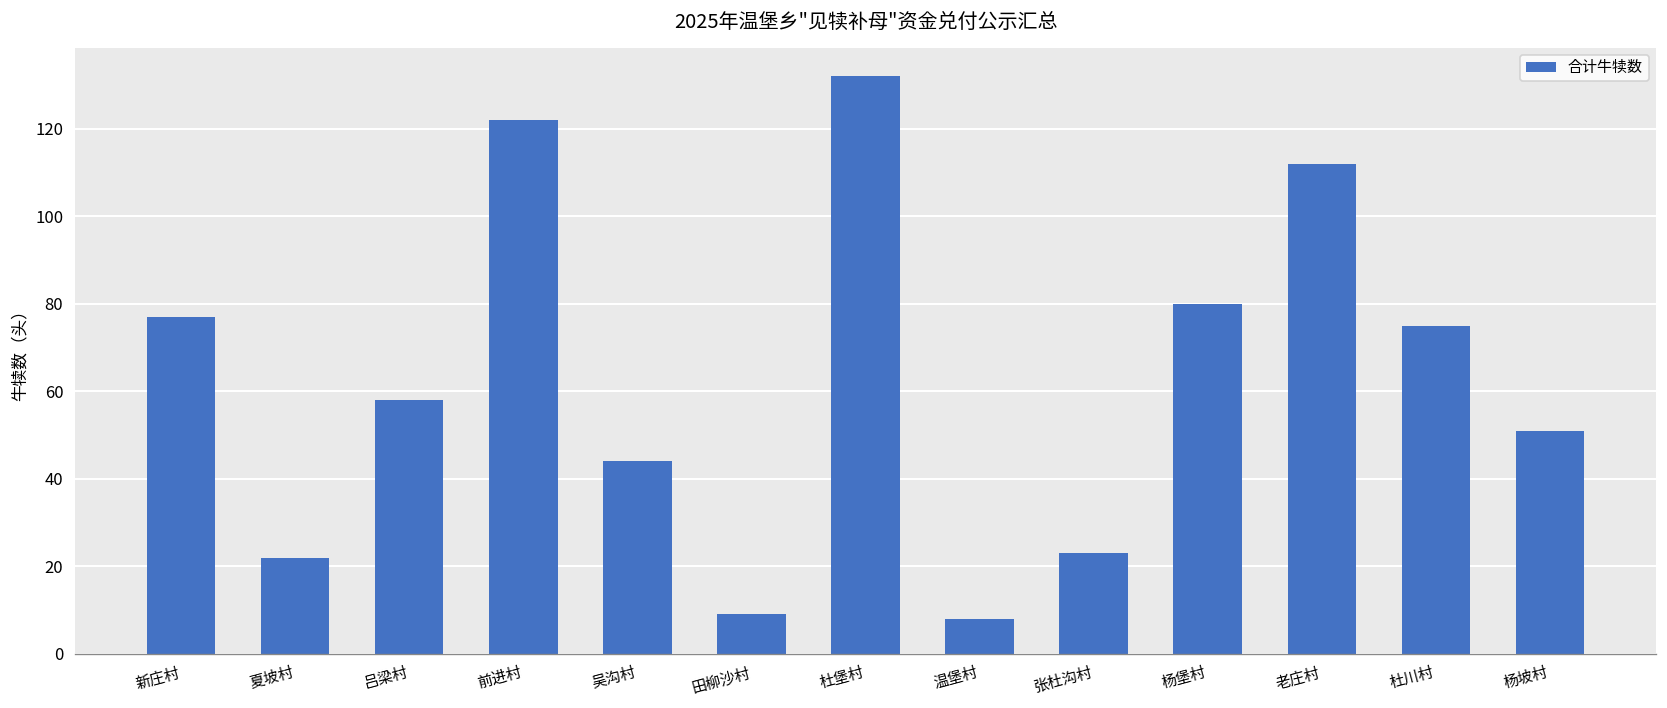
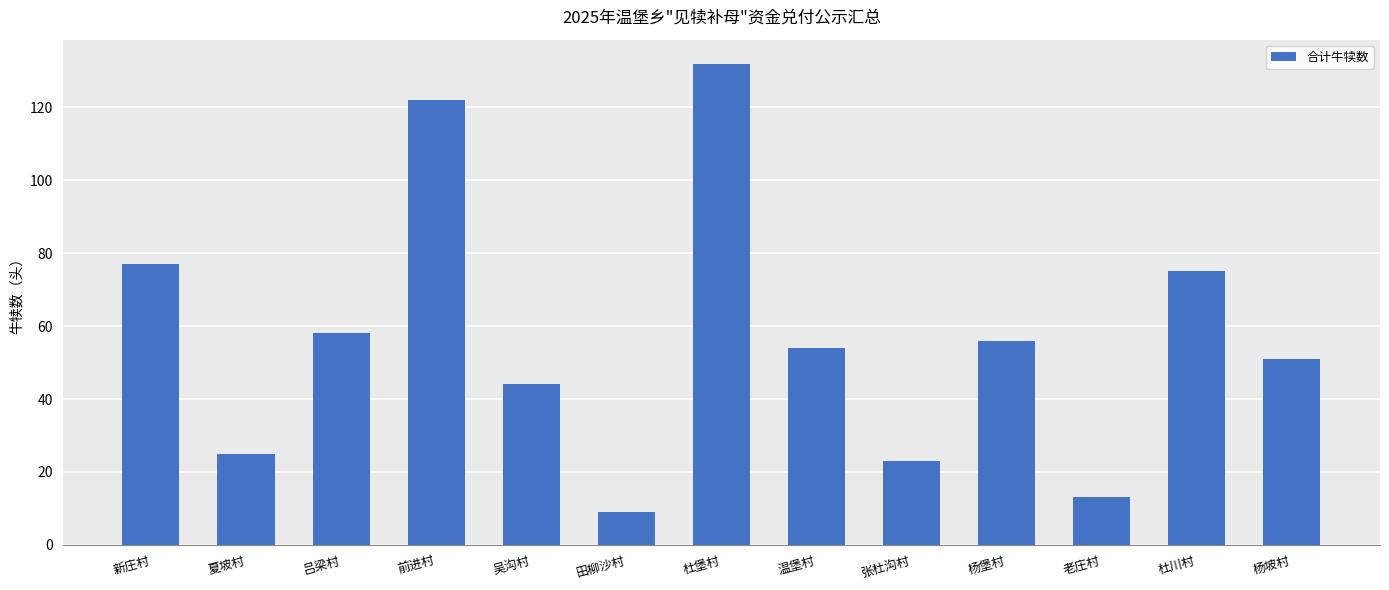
夏坡村: 22 -> 25
温堡村: 8 -> 54
杨堡村: 80 -> 56
老庄村: 112 -> 13
